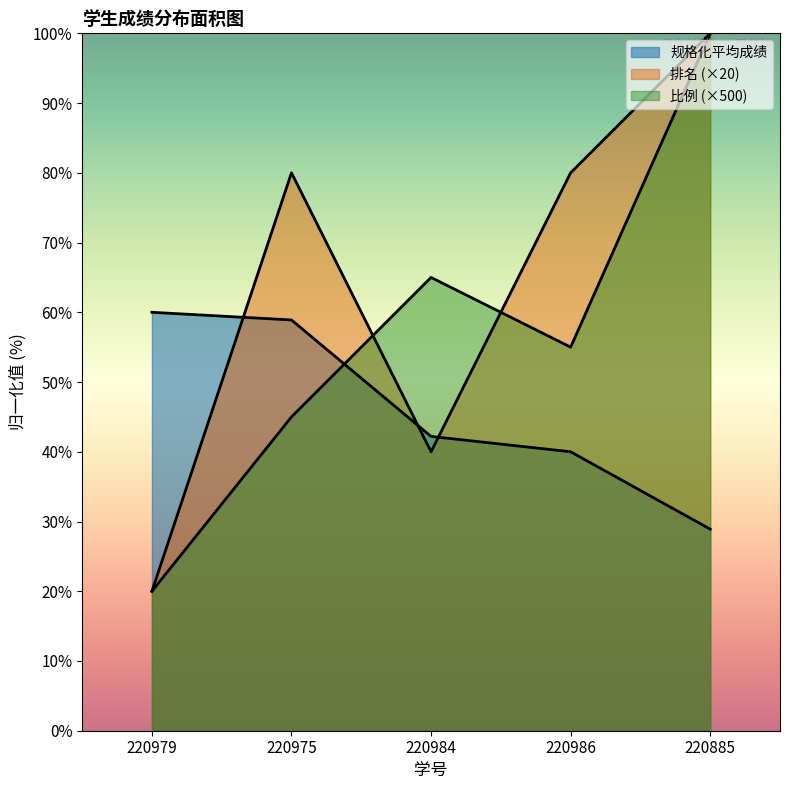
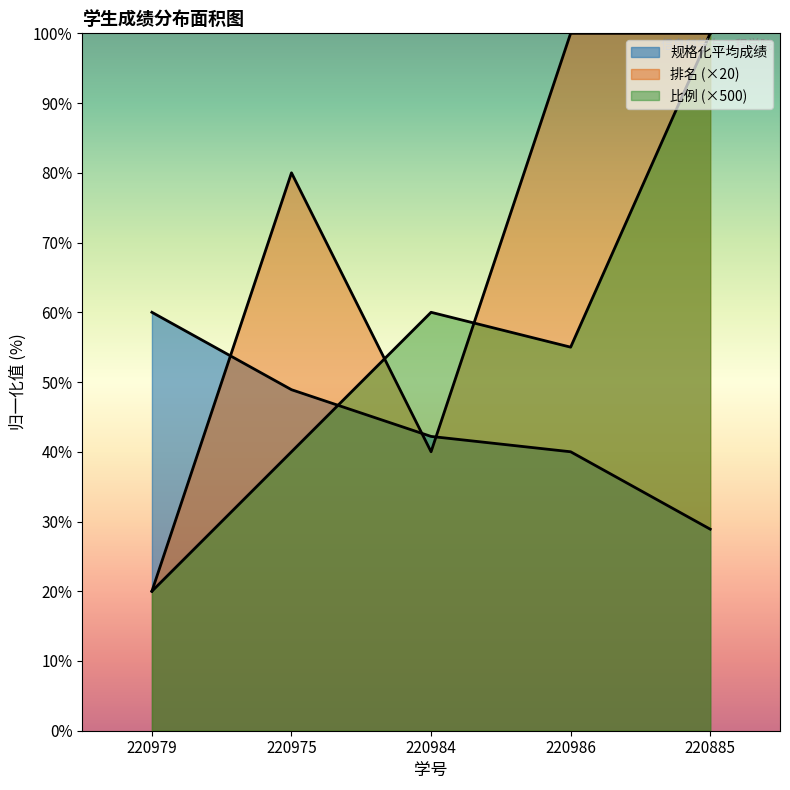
规格化平均成绩, 220975: 59% -> 49%
比例 (×500), 220975: 45% -> 40%
比例 (×500), 220984: 65% -> 60%
排名 (×20), 220986: 80% -> 100%
